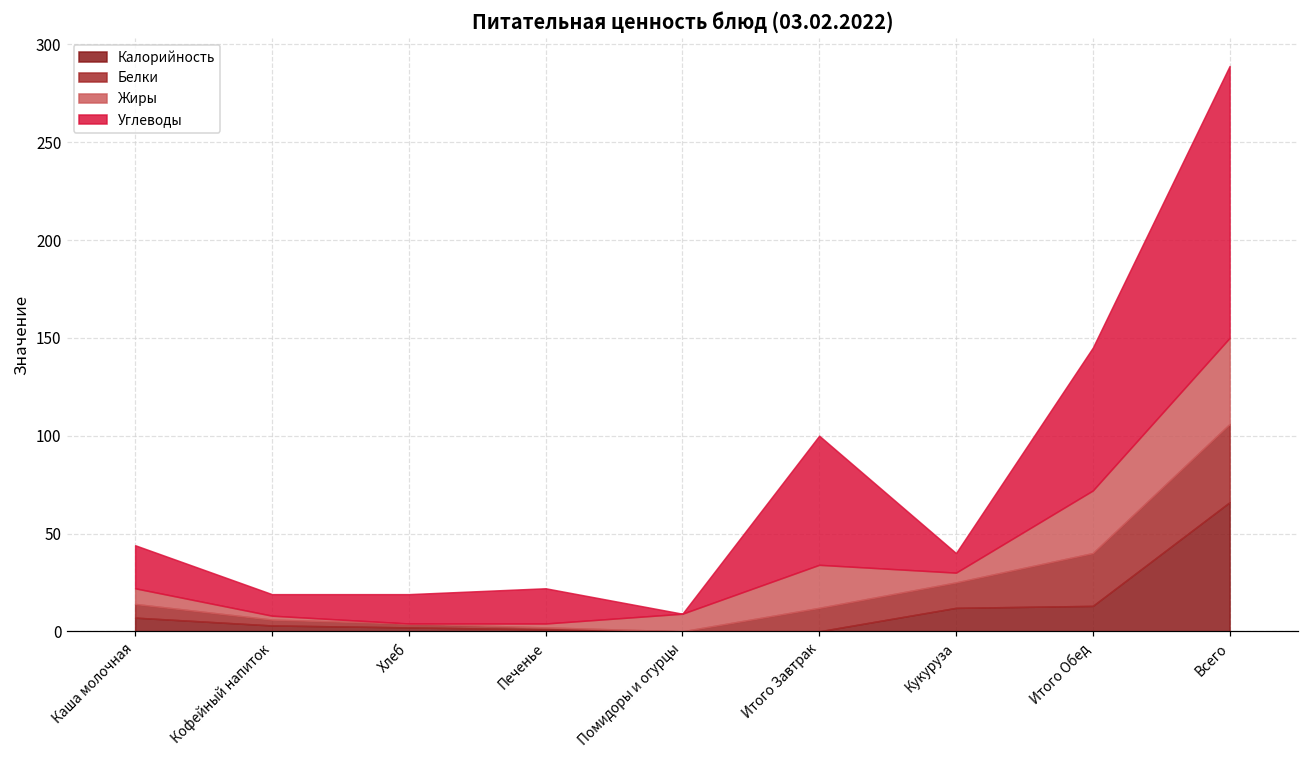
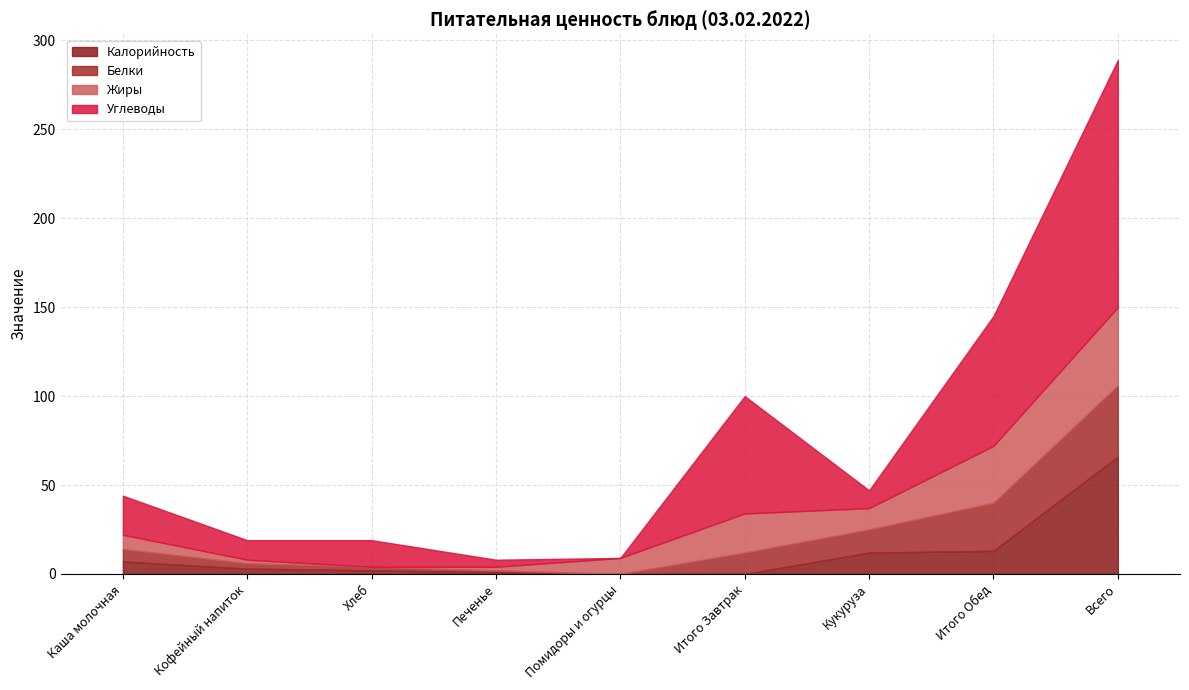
Углеводы, Печенье: 18 -> 4
Жиры, Кукуруза: 5 -> 12
